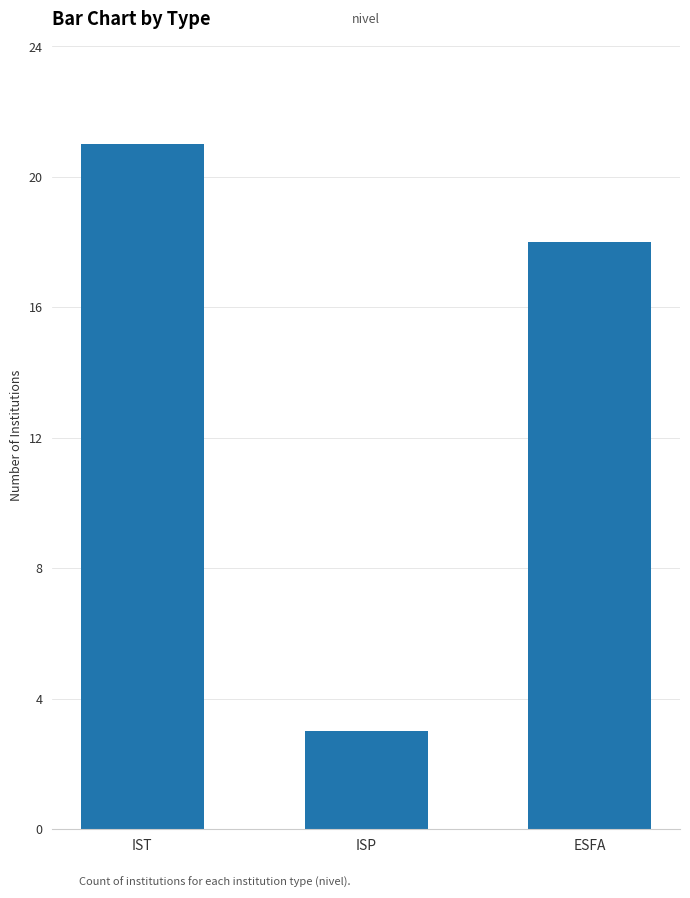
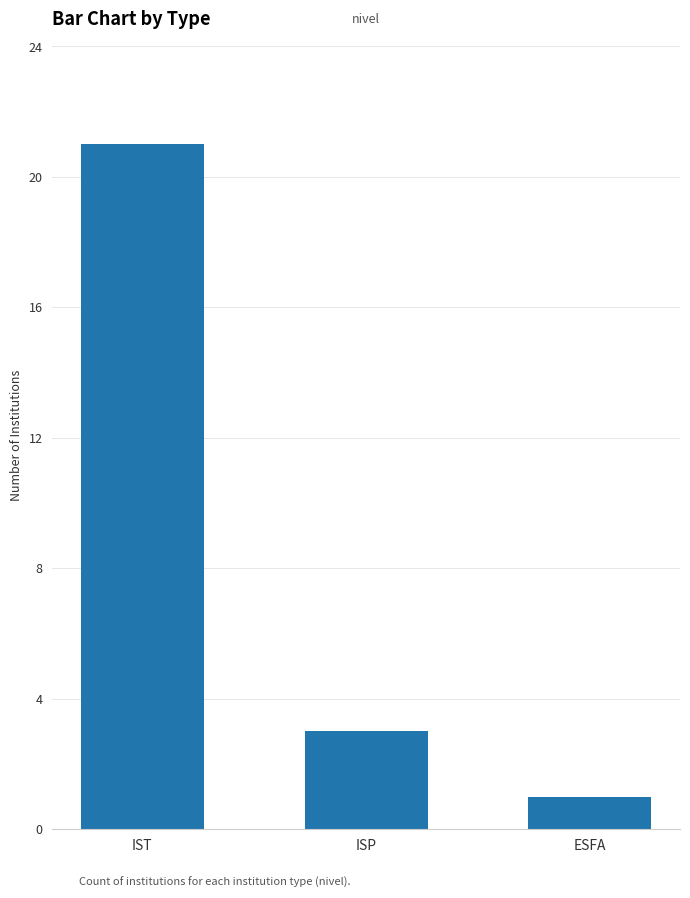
ESFA: 18 -> 1
